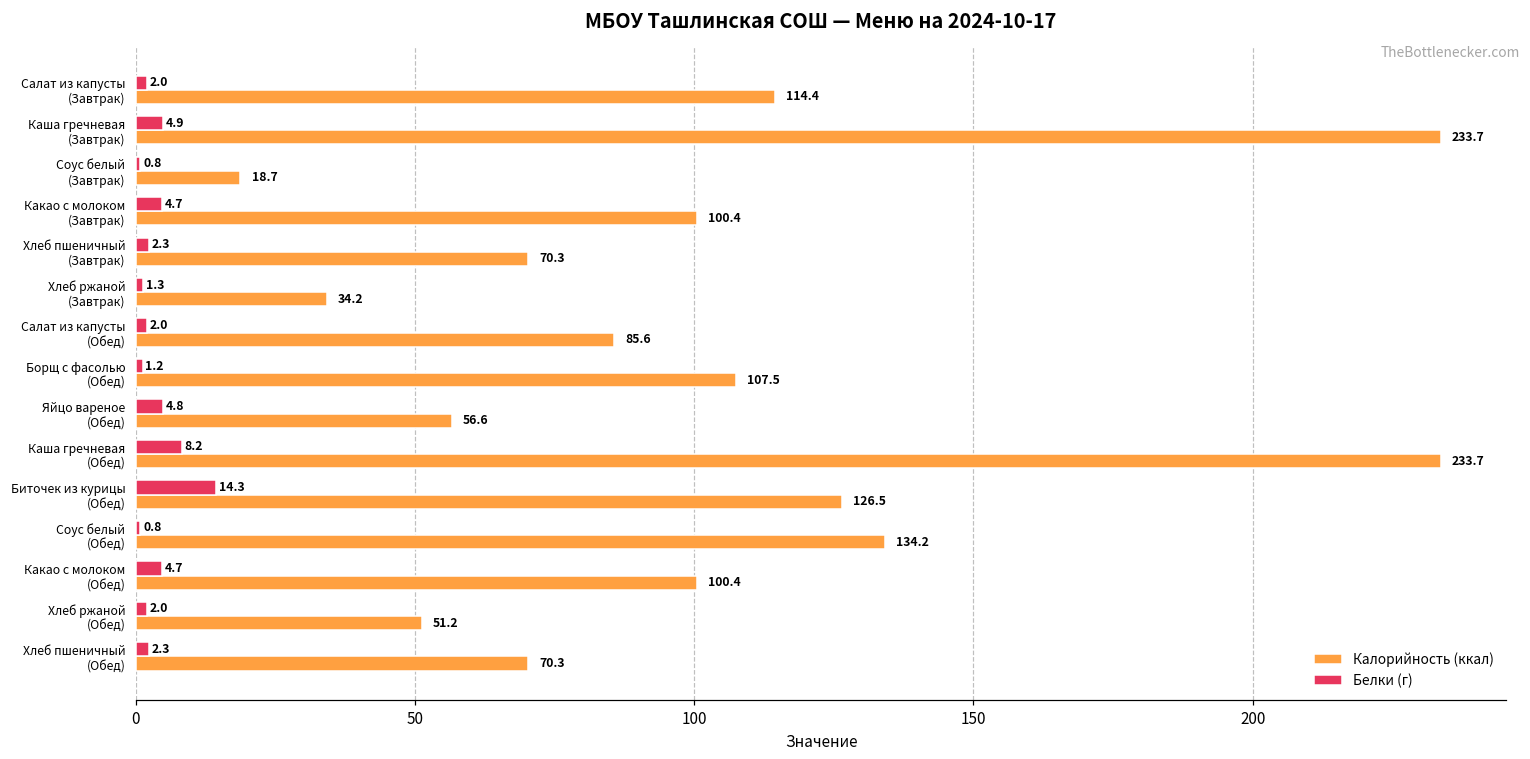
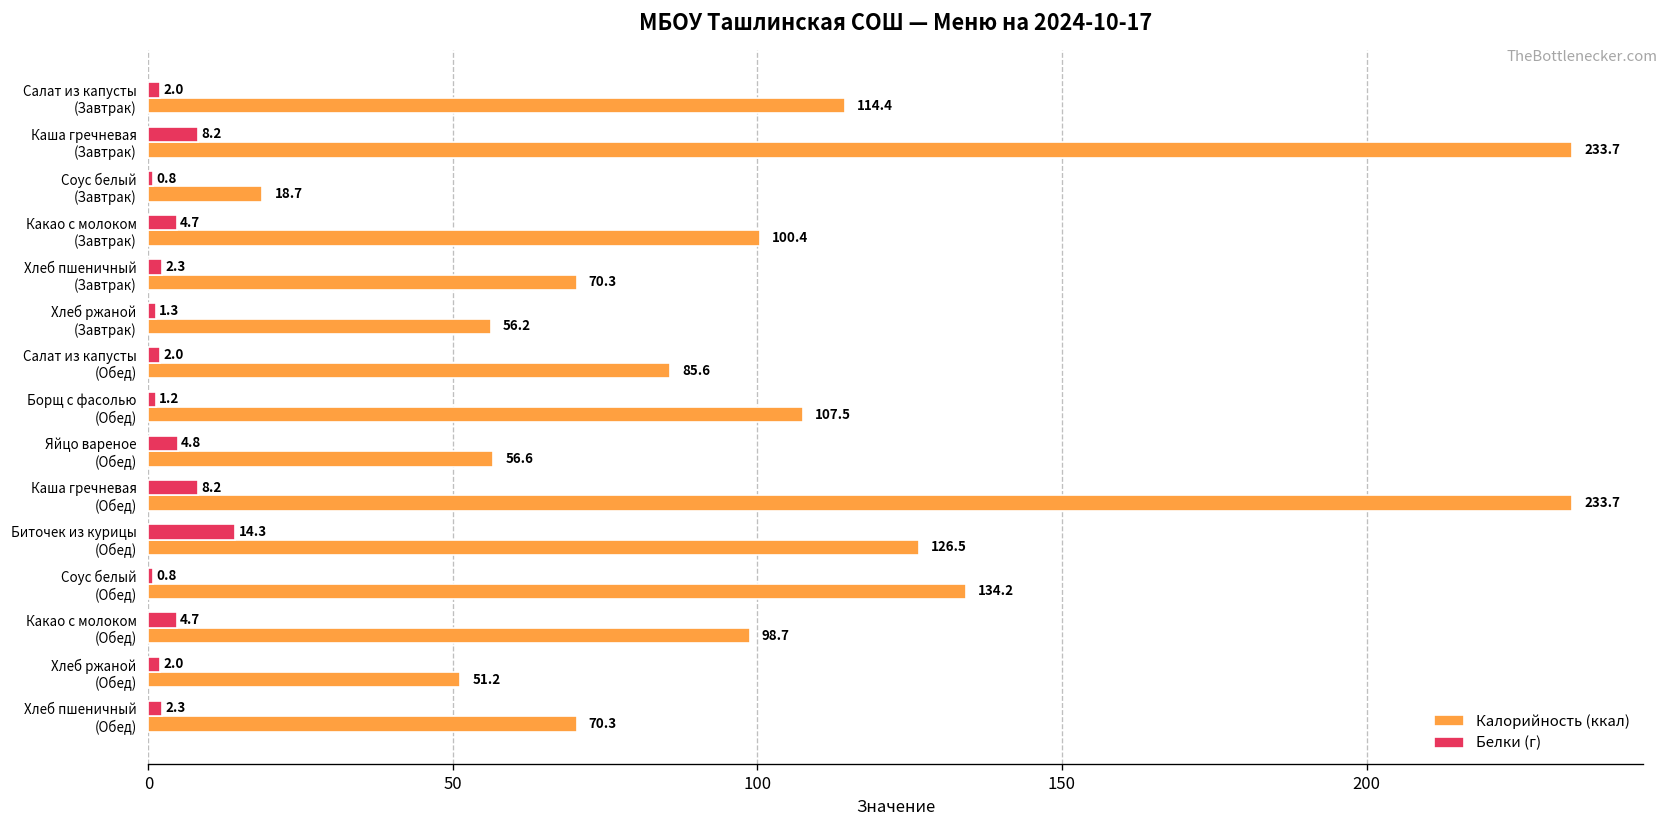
Белки (г), Каша гречневая (Завтрак): 4.9 -> 8.2
Калорийность (ккал), Хлеб ржаной (Завтрак): 34.2 -> 56.2
Калорийность (ккал), Какао с молоком (Обед): 100.4 -> 98.7
